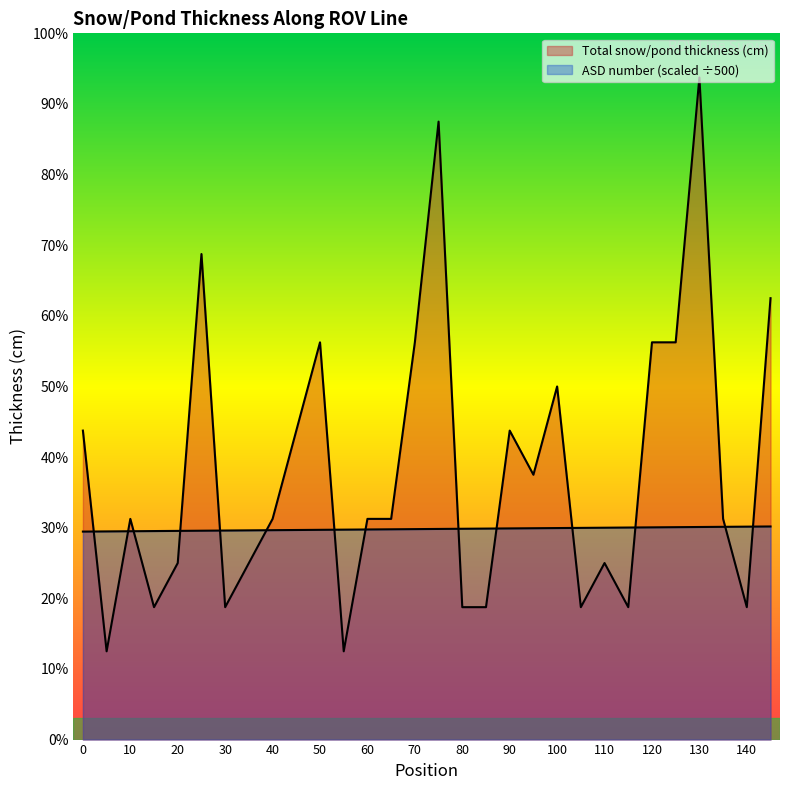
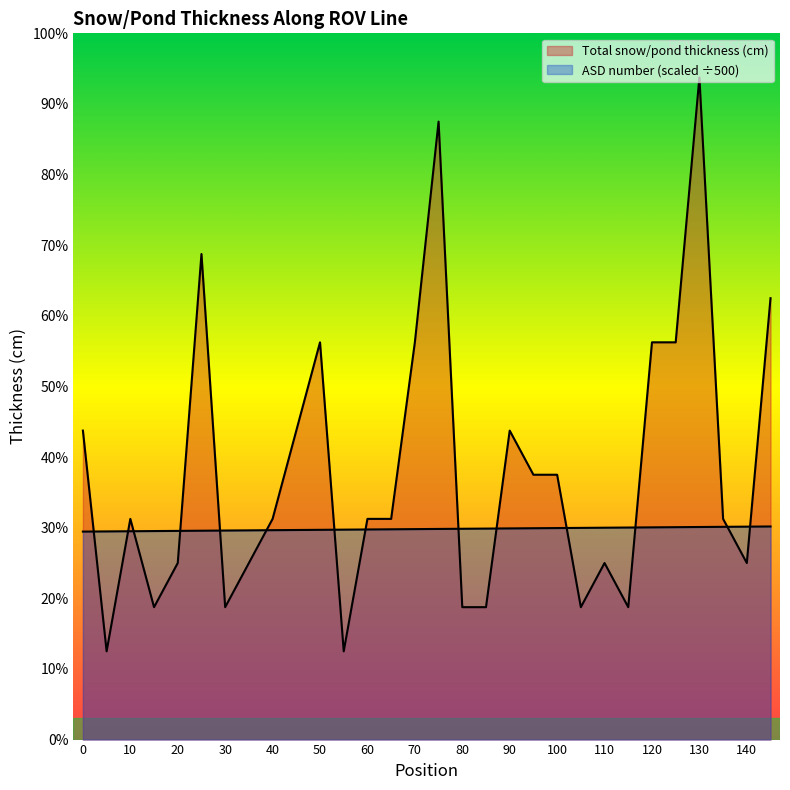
Total snow/pond thickness (cm), 100: 50% -> 38%
Total snow/pond thickness (cm), 140: 19% -> 25%
